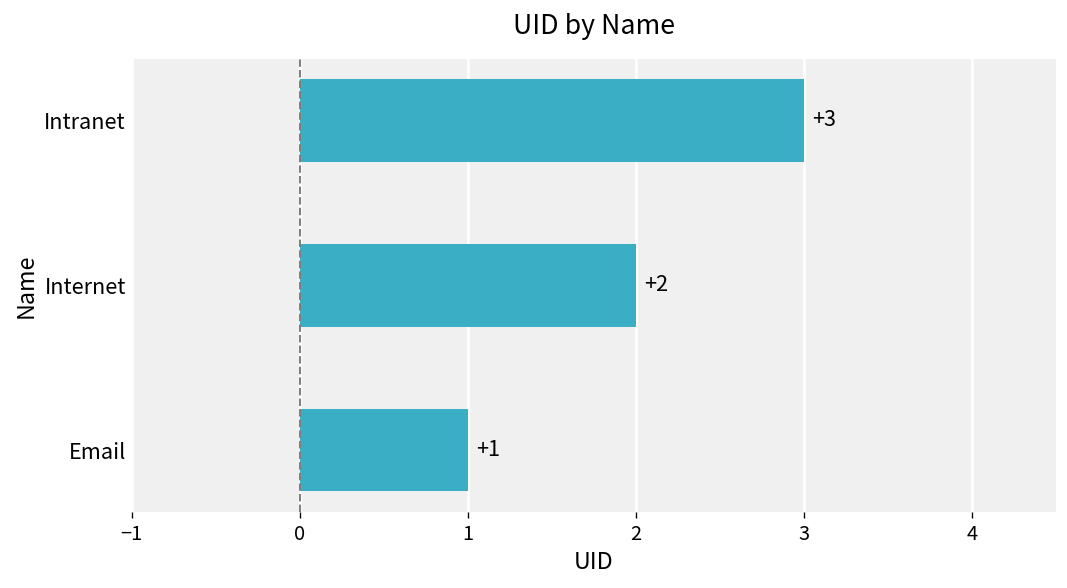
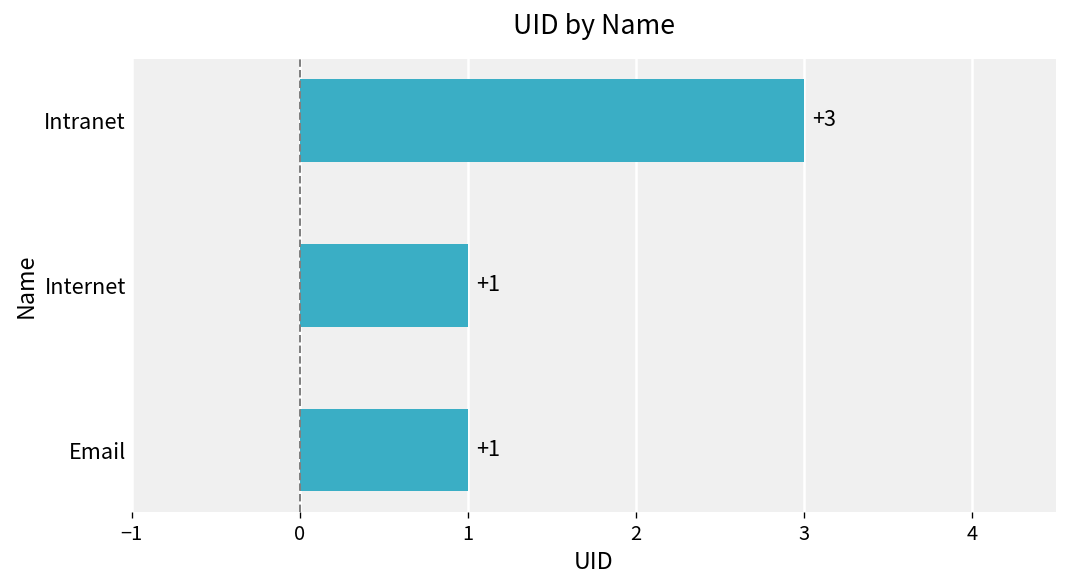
Internet: +2 -> +1
